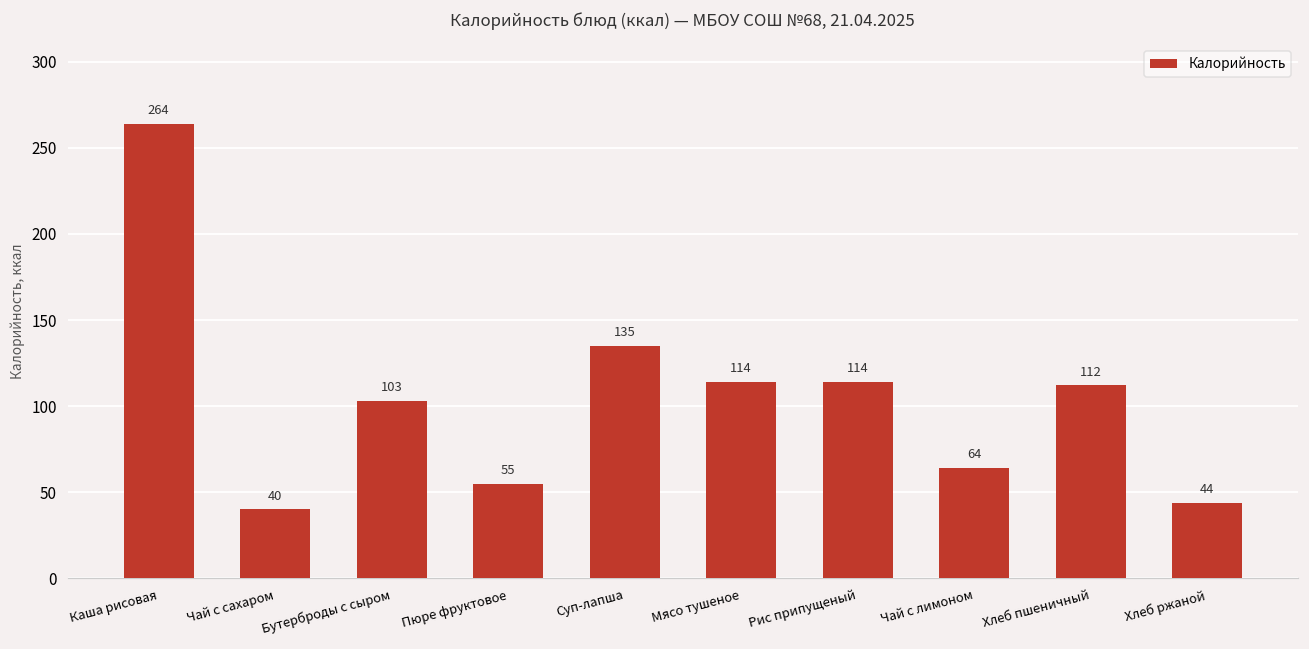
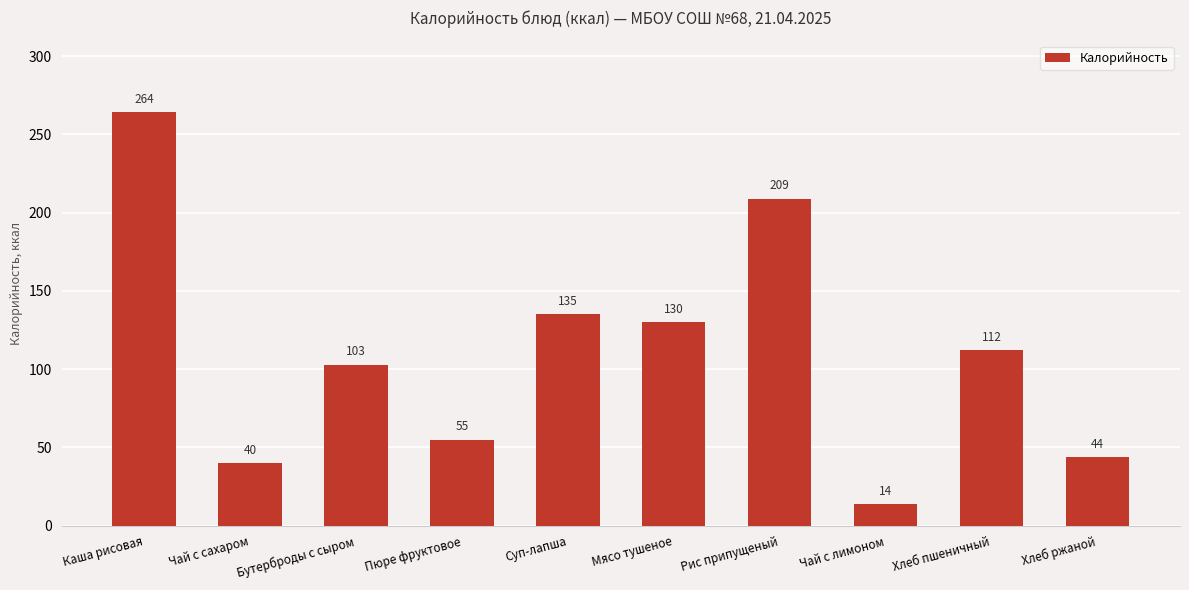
Мясо тушеное: 114 -> 130
Рис припущеный: 114 -> 209
Чай с лимоном: 64 -> 14
